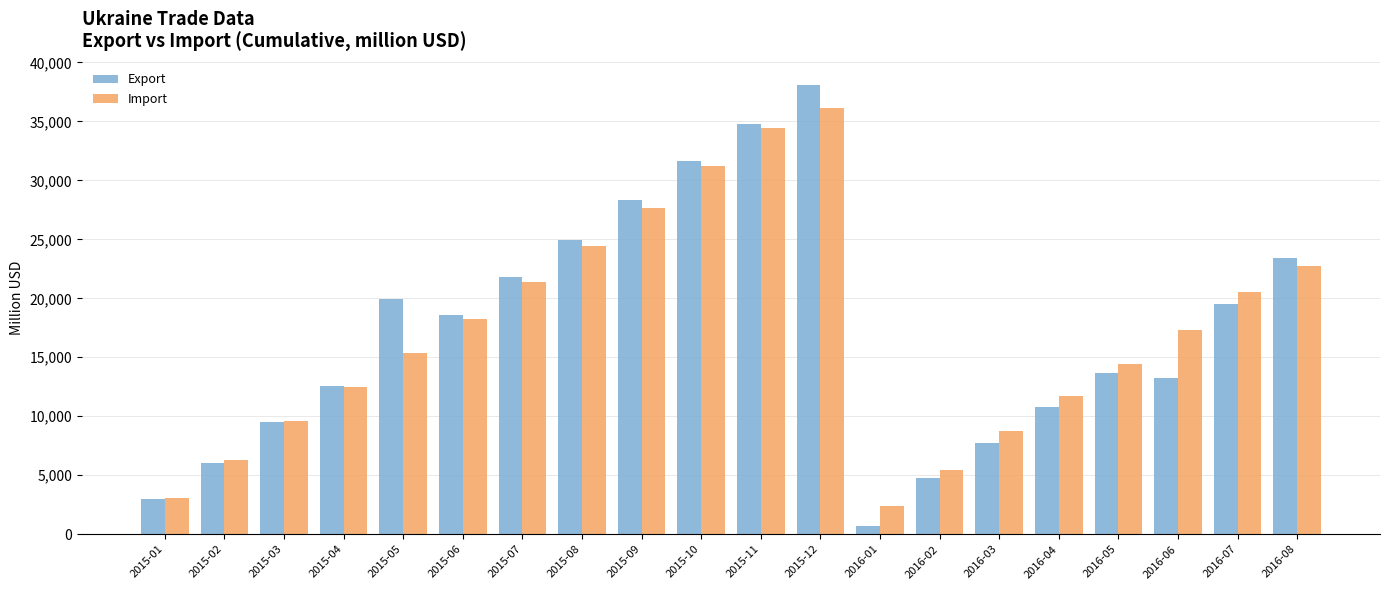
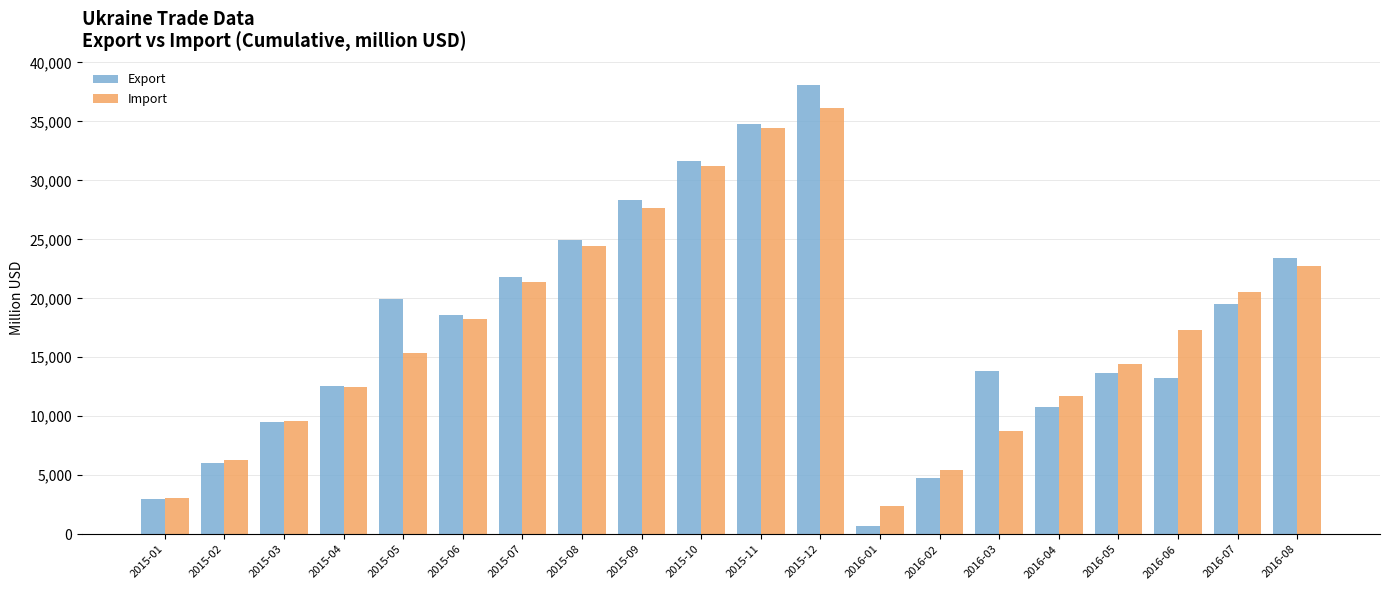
Export, 2016-03: 7,700 -> 13,800
